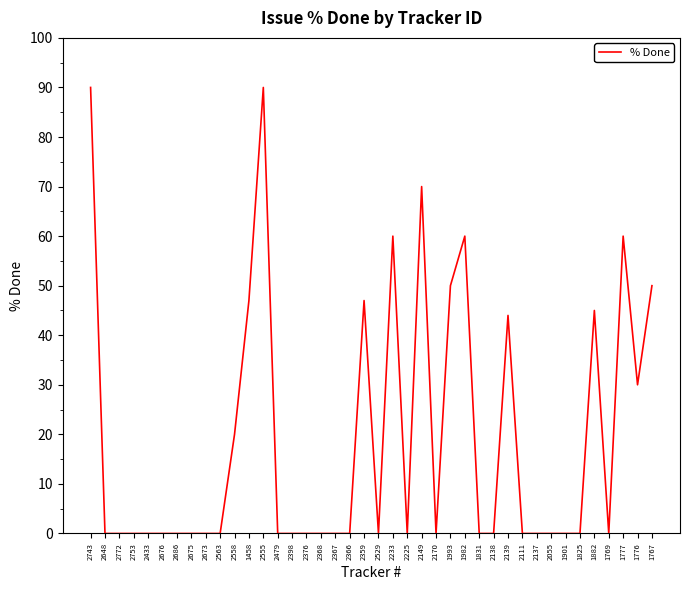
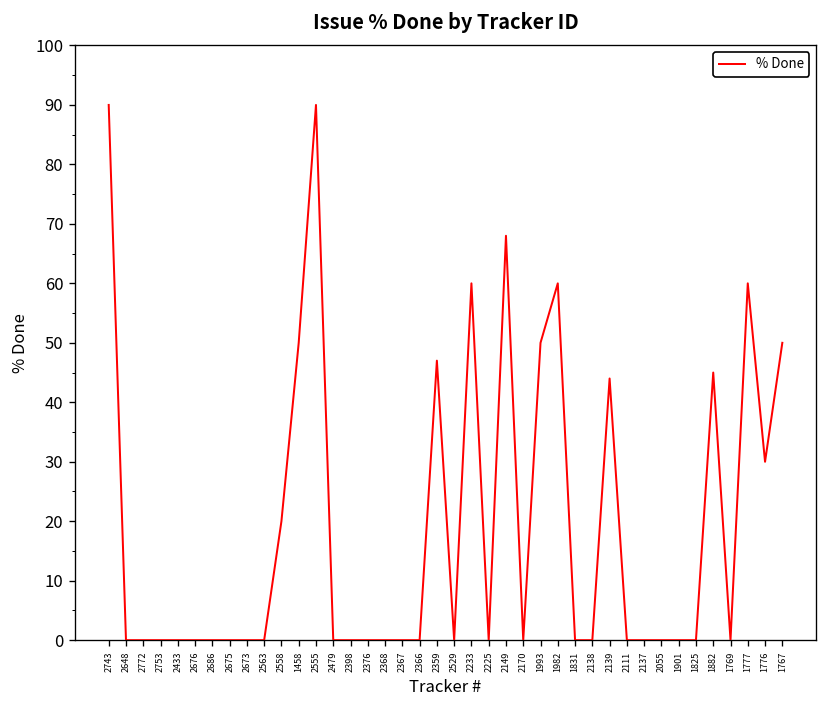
1458: 47 -> 50
2149: 70 -> 68
